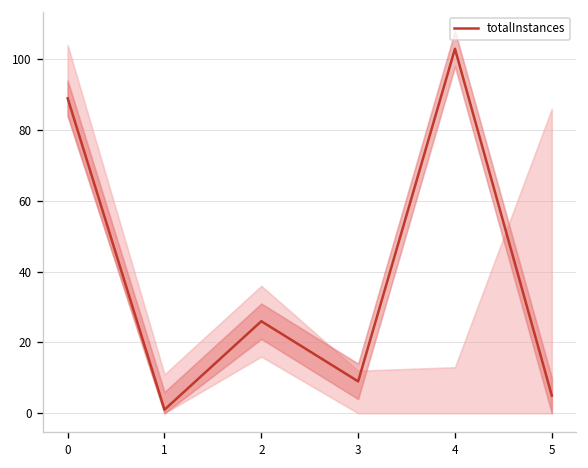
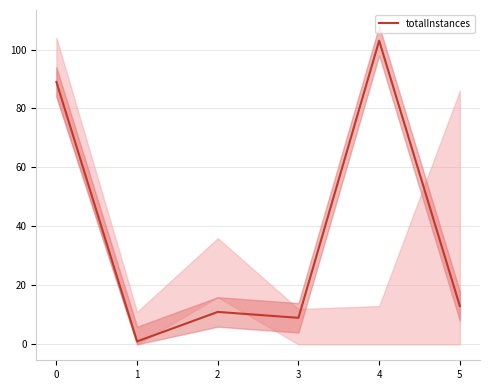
totalInstances, 2: 26 -> 11
totalInstances, 5: 5 -> 13
